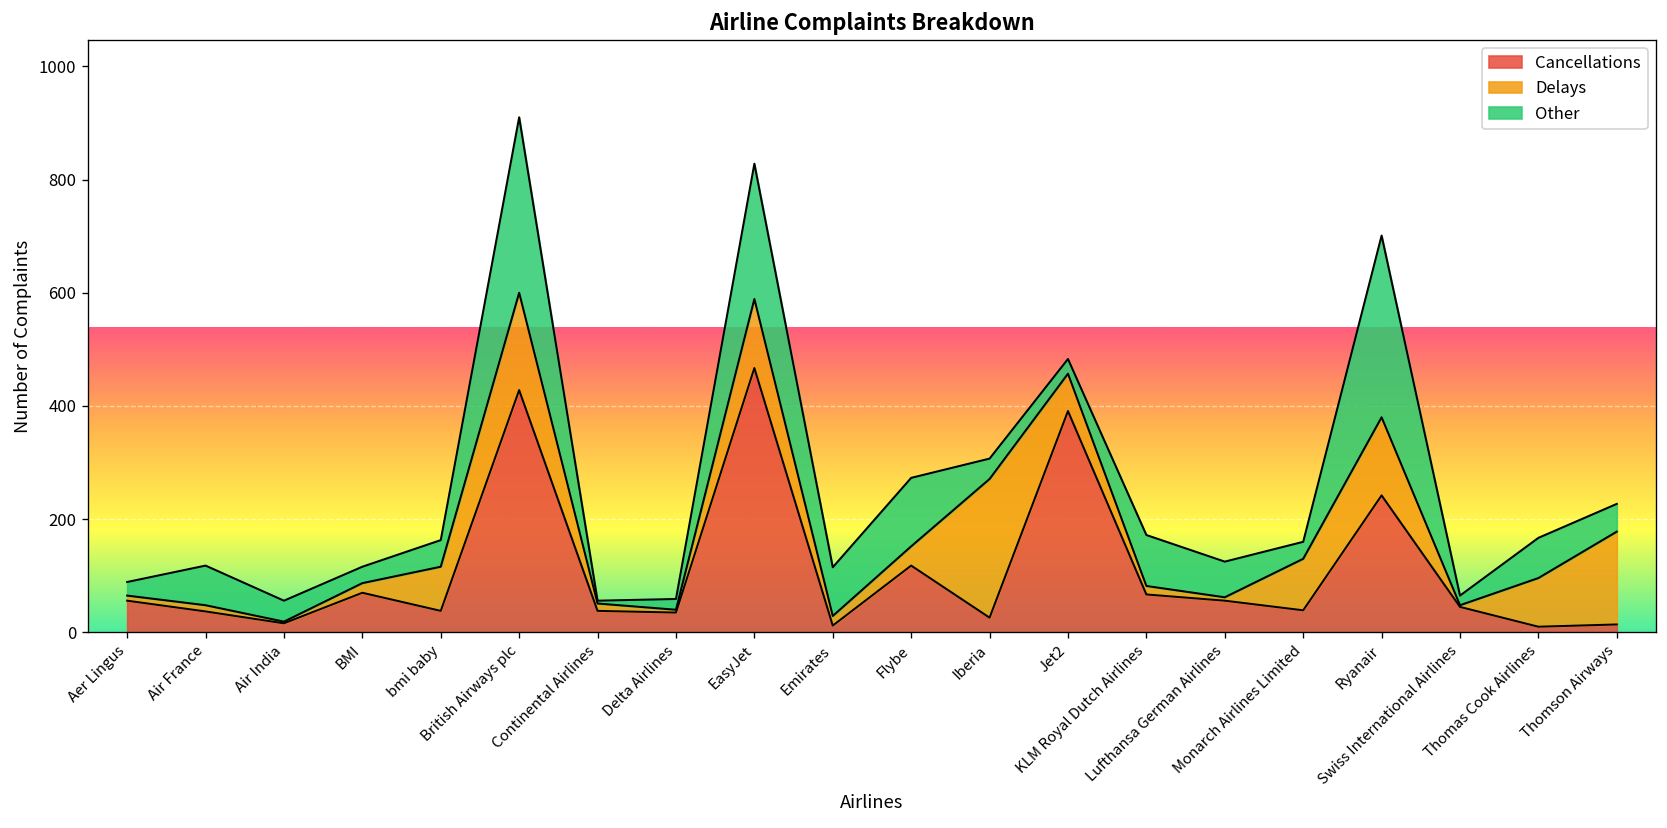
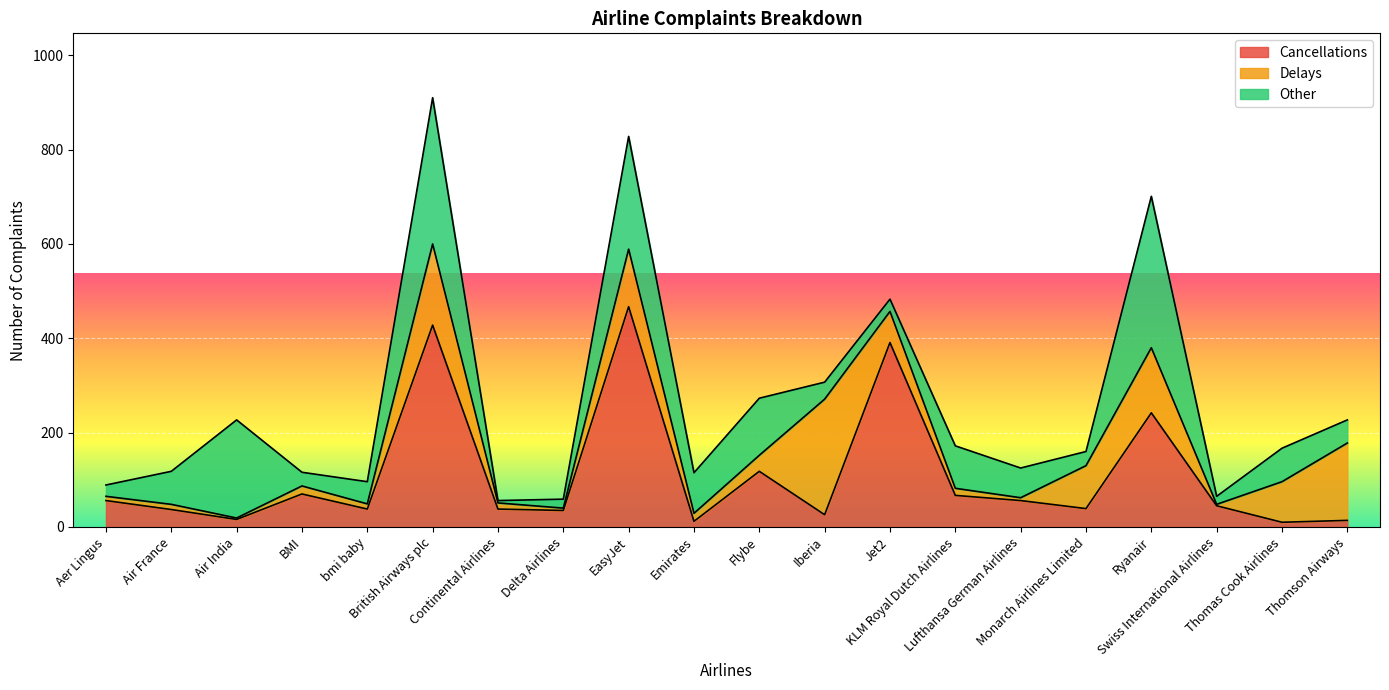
Other, Air India: 40 -> 210
Delays, bmi baby: 80 -> 10
